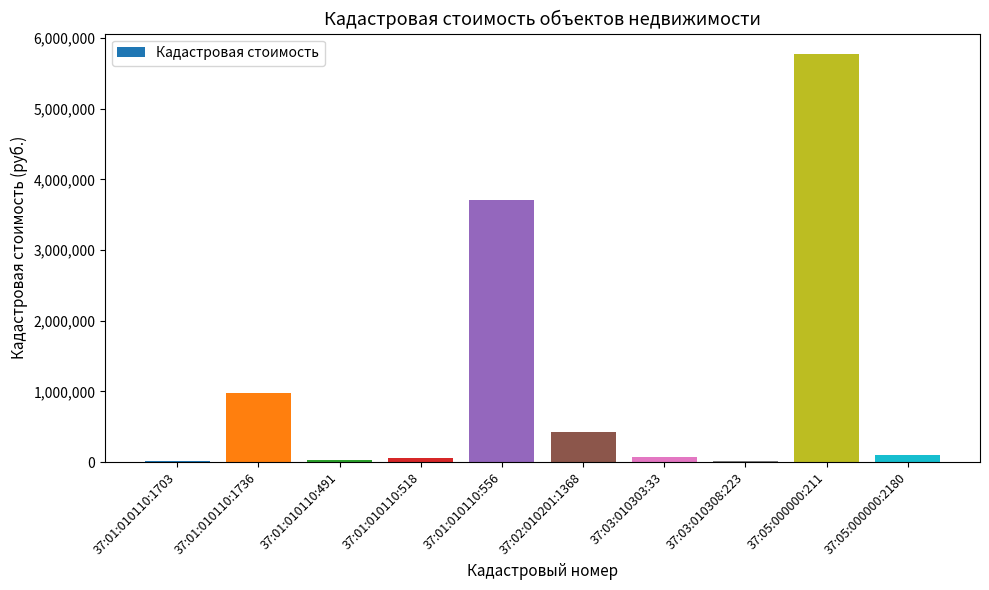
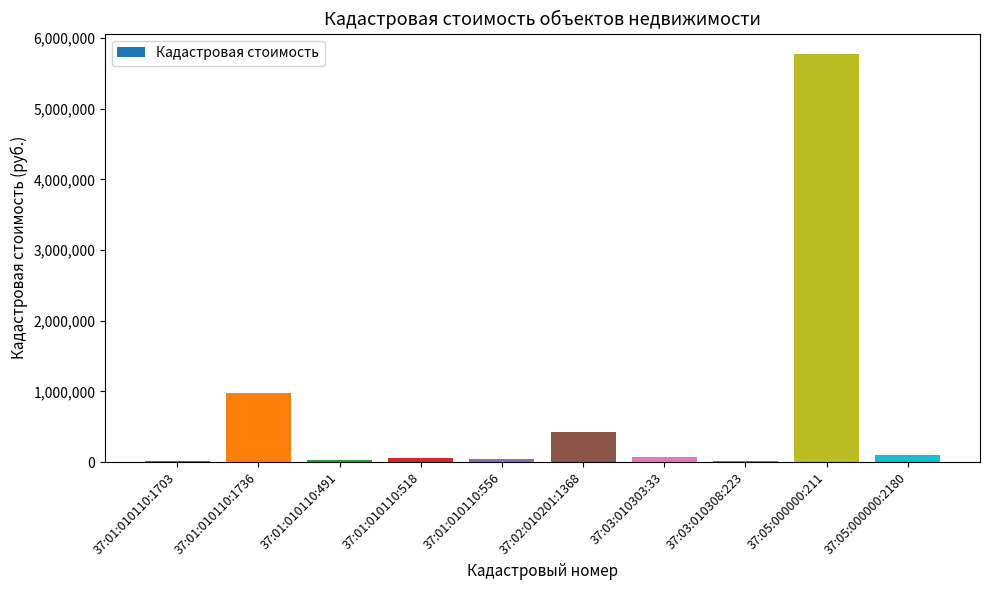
37:01:010110:556: 3,700,000 -> 0
